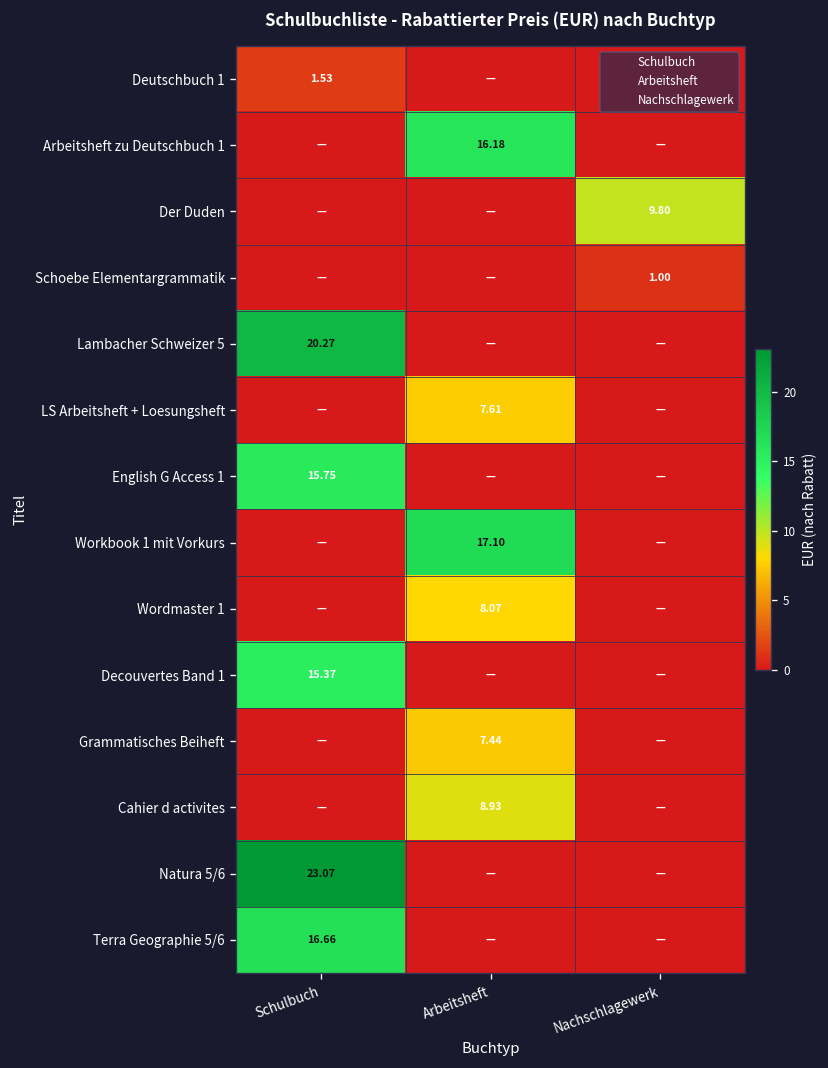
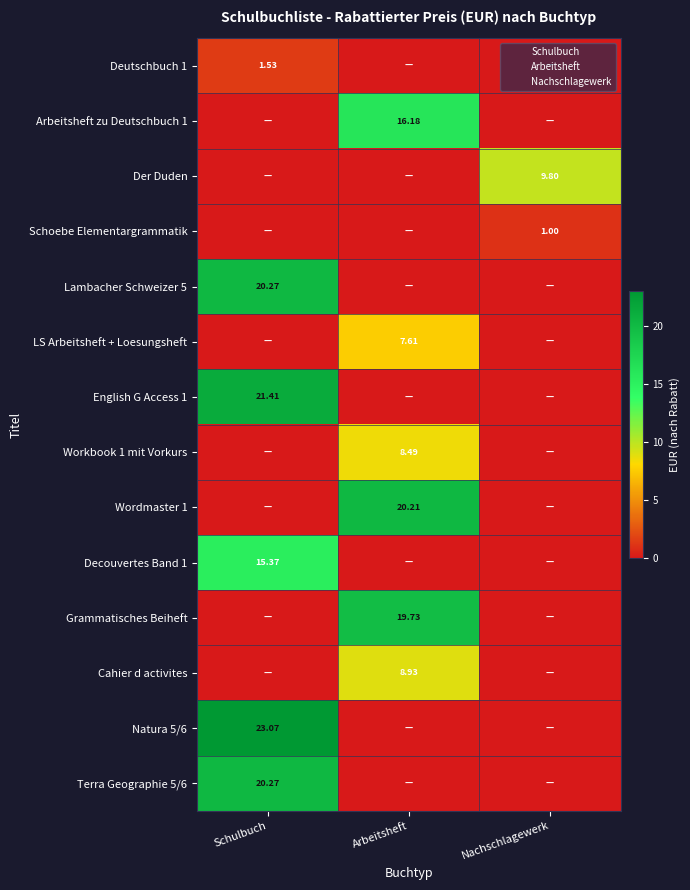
English G Access 1, Schulbuch: 15.75 -> 21.41
Workbook 1 mit Vorkurs, Arbeitsheft: 17.10 -> 8.49
Wordmaster 1, Arbeitsheft: 8.07 -> 20.21
Grammatisches Beiheft, Arbeitsheft: 7.44 -> 19.73
Terra Geographie 5/6, Schulbuch: 16.66 -> 20.27
